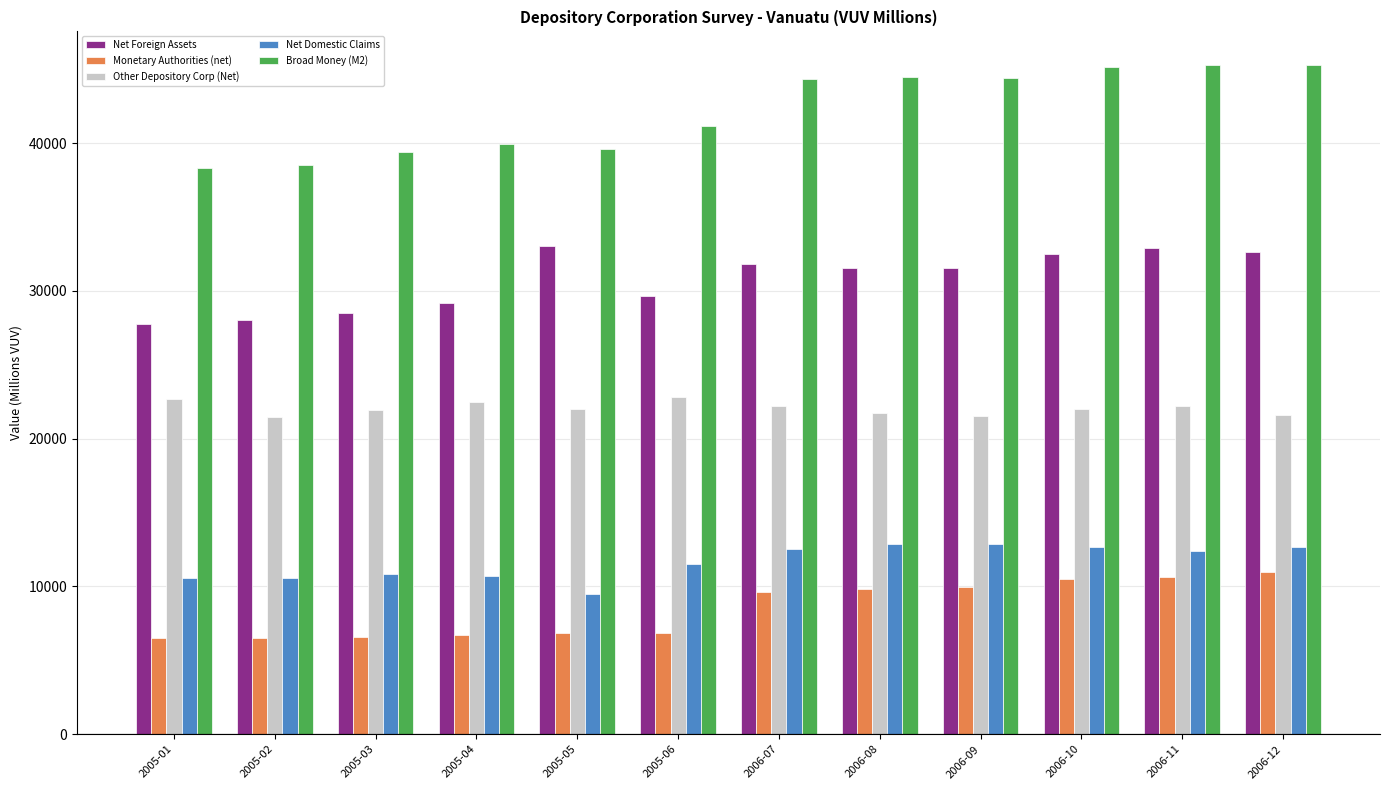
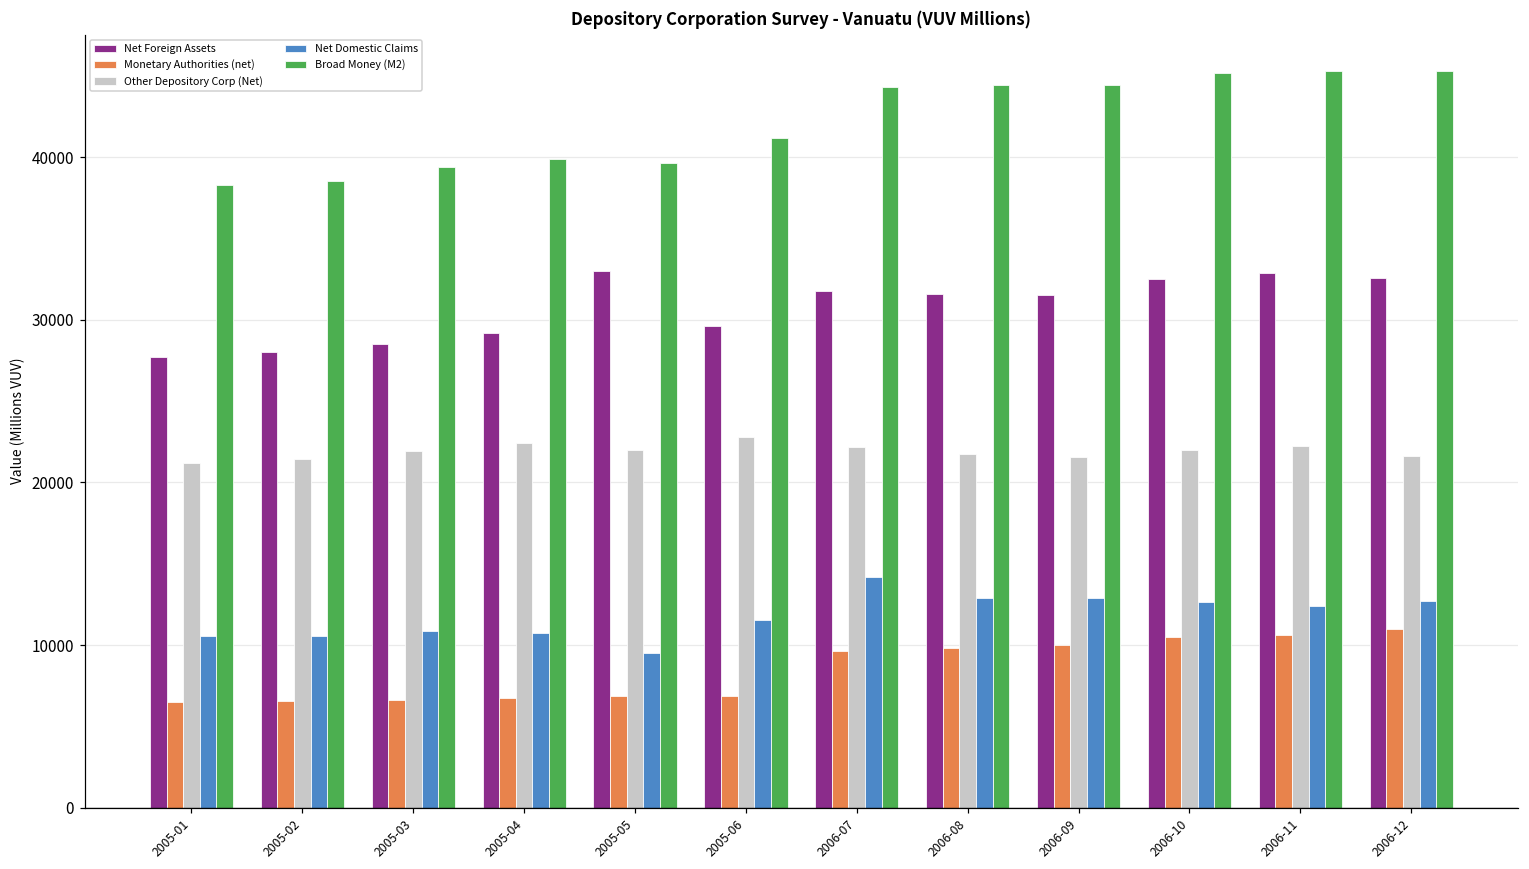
Other Depository Corp (Net), 2005-01: 22700 -> 21200
Net Domestic Claims, 2006-07: 12500 -> 14200
